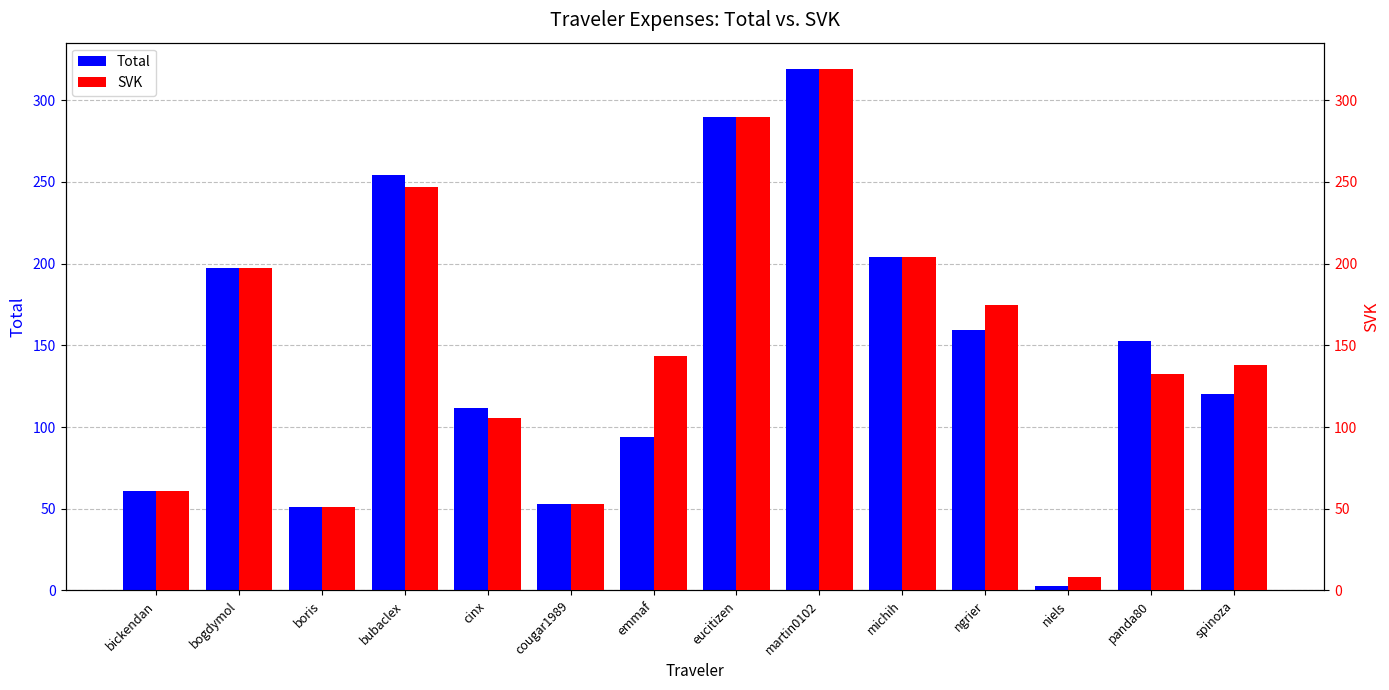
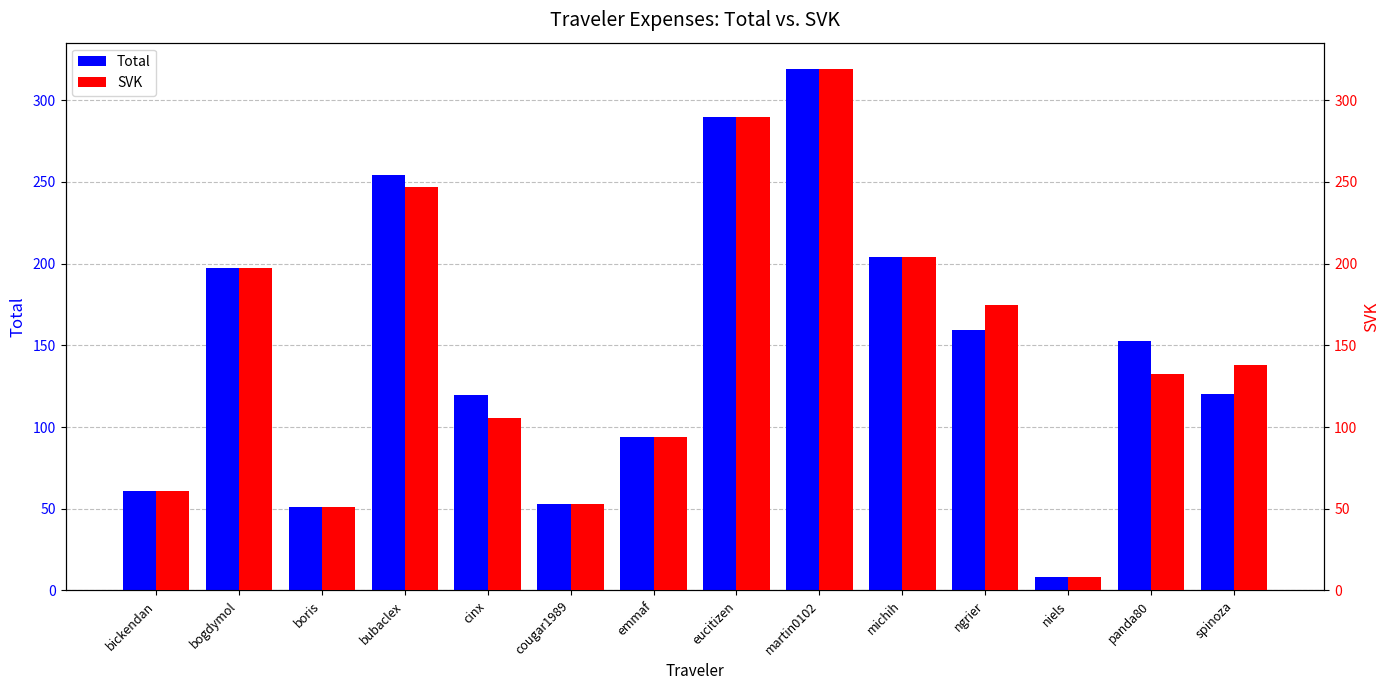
Total, cinx: 111 -> 119
Total, niels: 3 -> 8
SVK, emmaf: 143 -> 94
